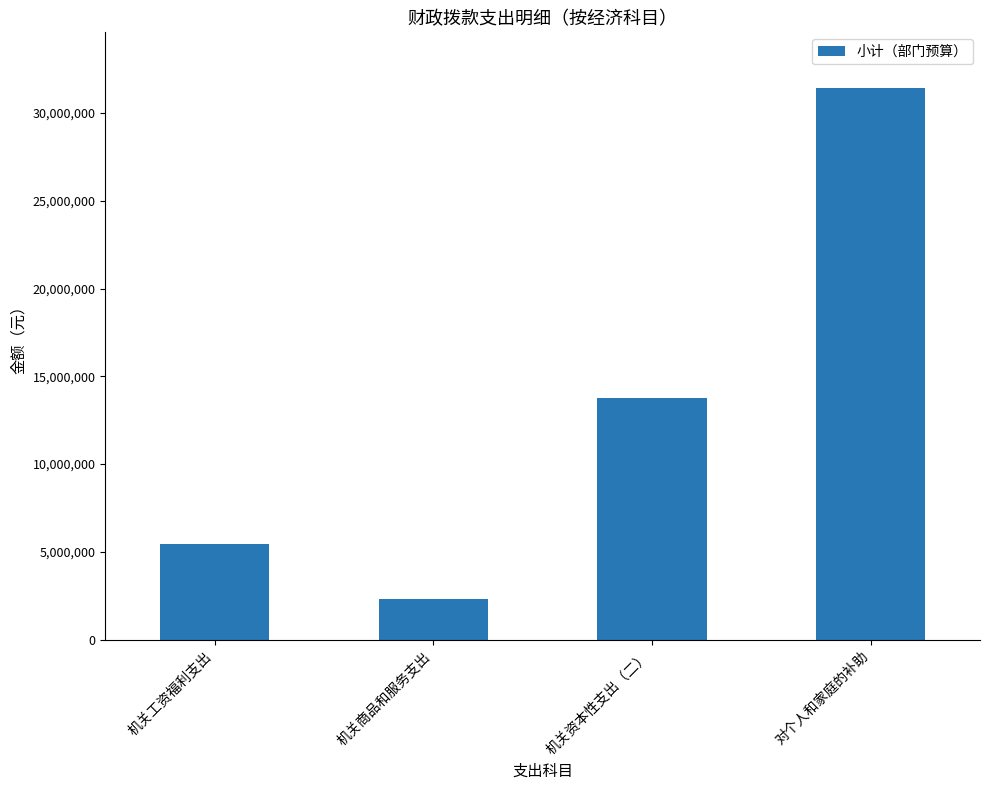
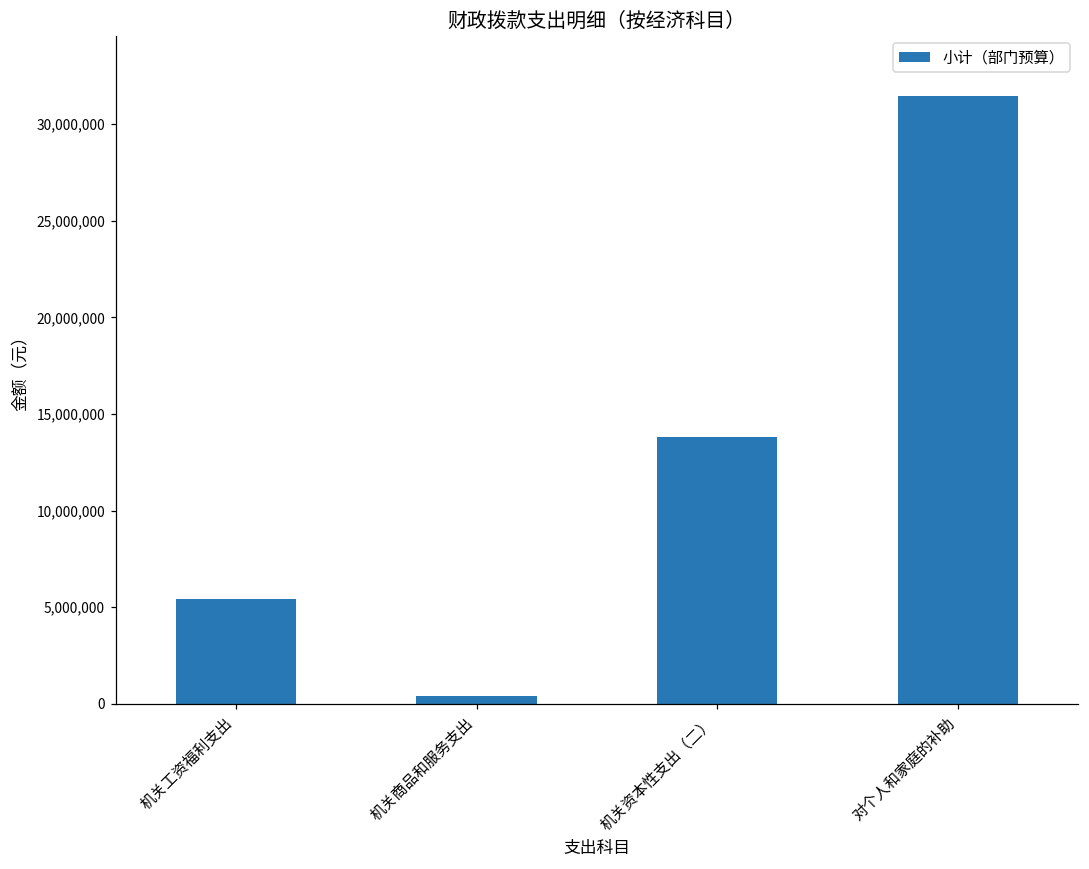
机关商品和服务支出: 2,300,000 -> 400,000
